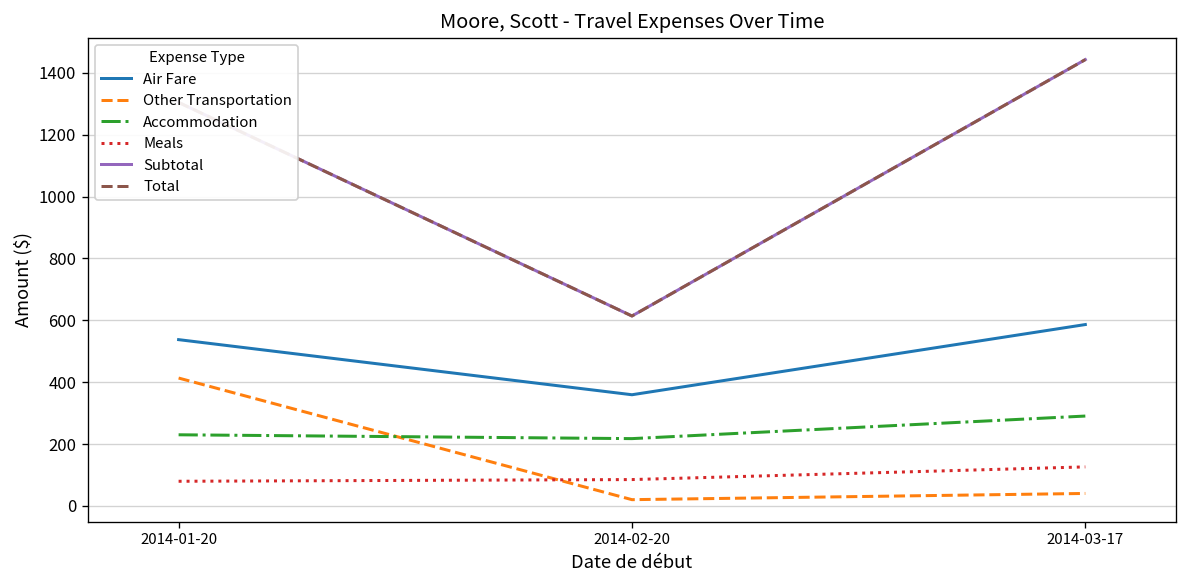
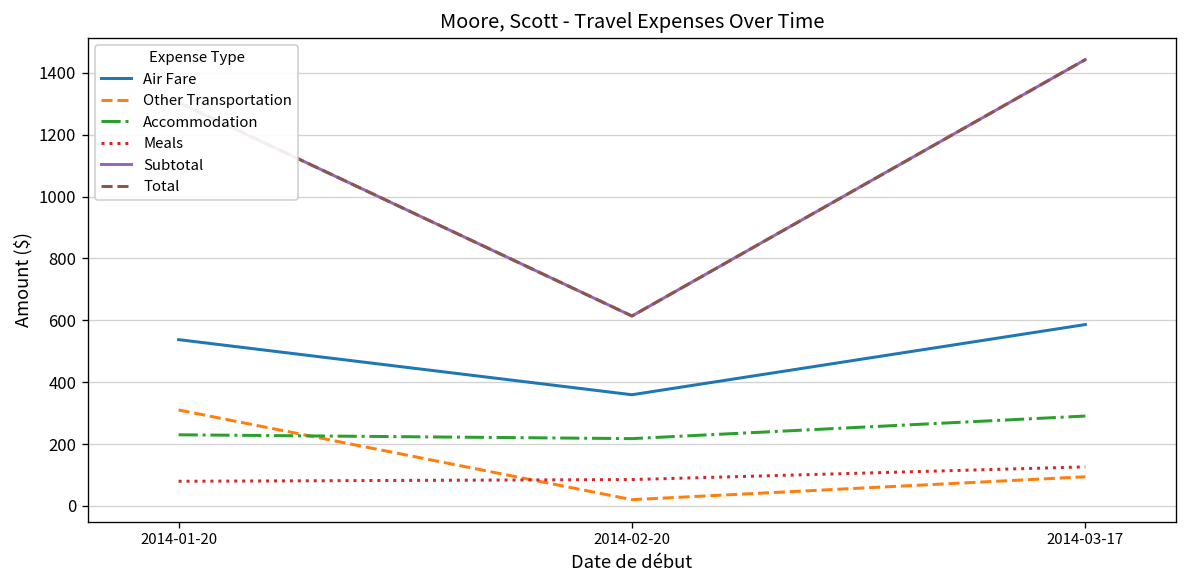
Other Transportation, 2014-01-20: 410 -> 310
Other Transportation, 2014-03-17: 40 -> 90
